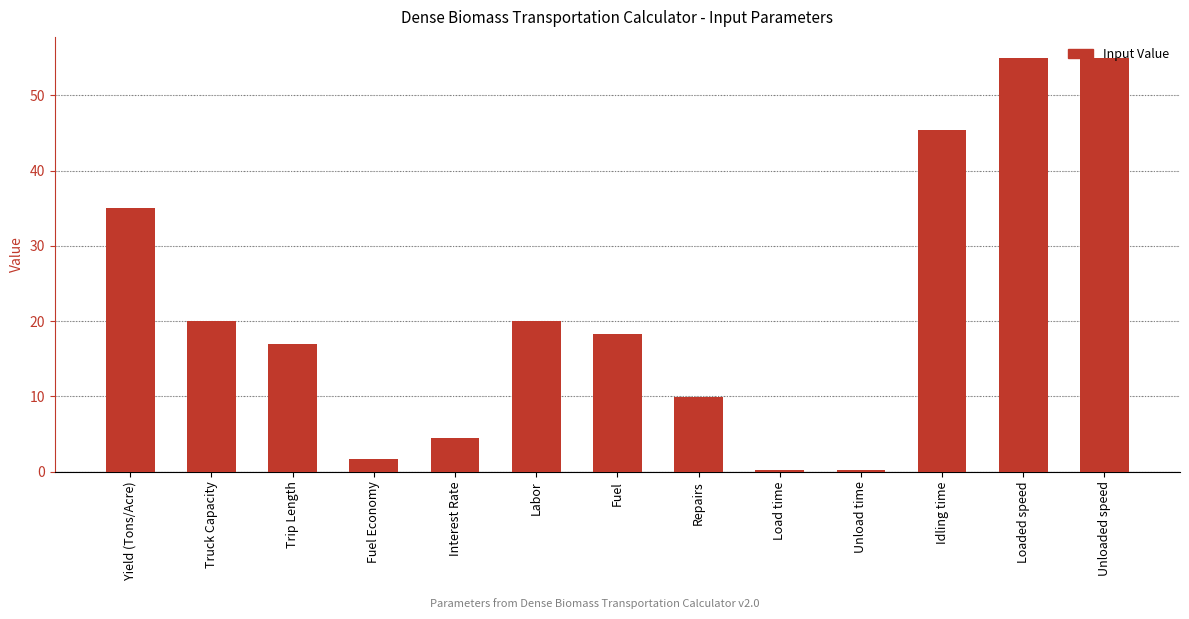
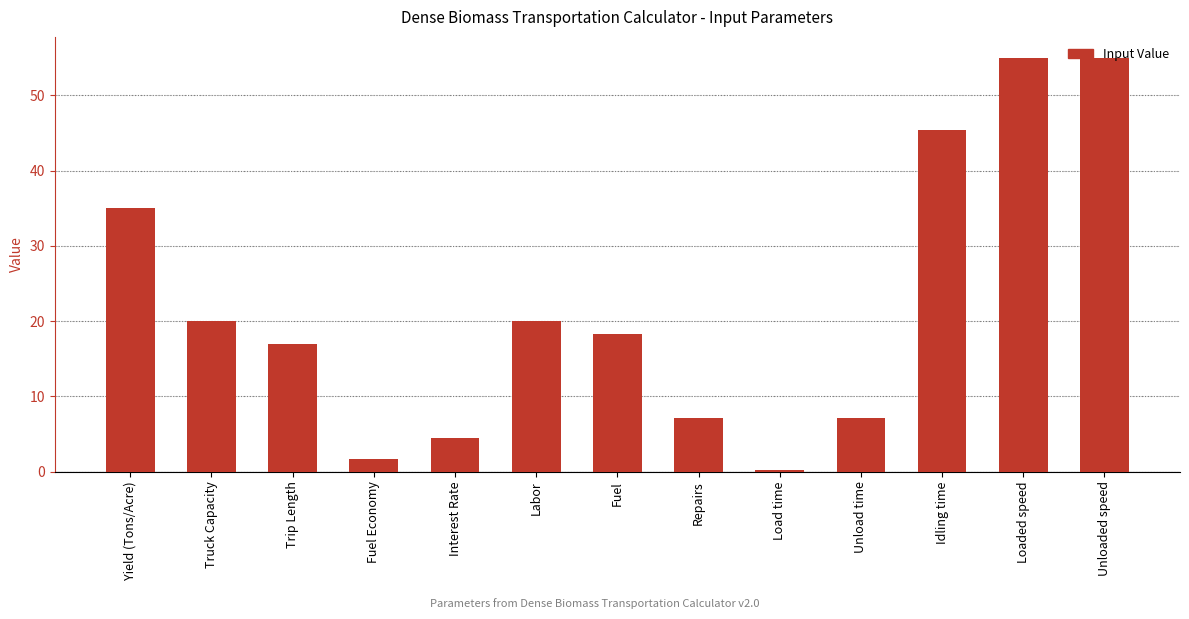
Repairs: 10 -> 7
Unload time: 0 -> 7
